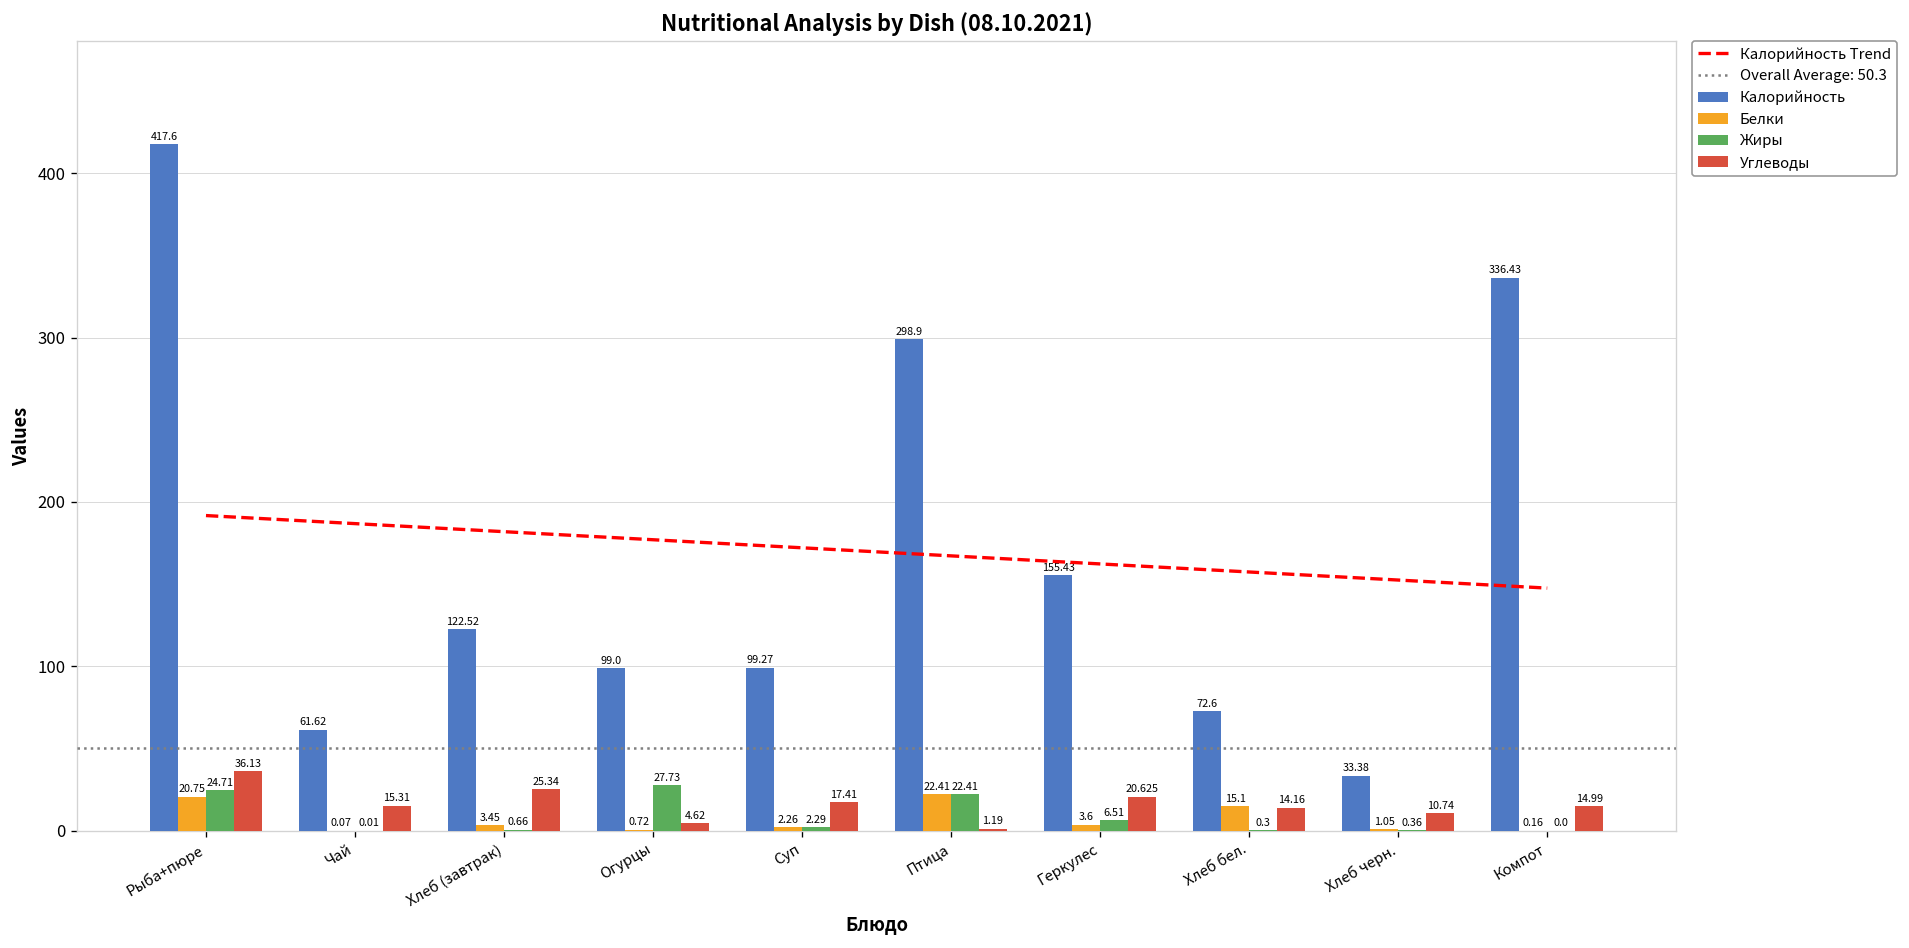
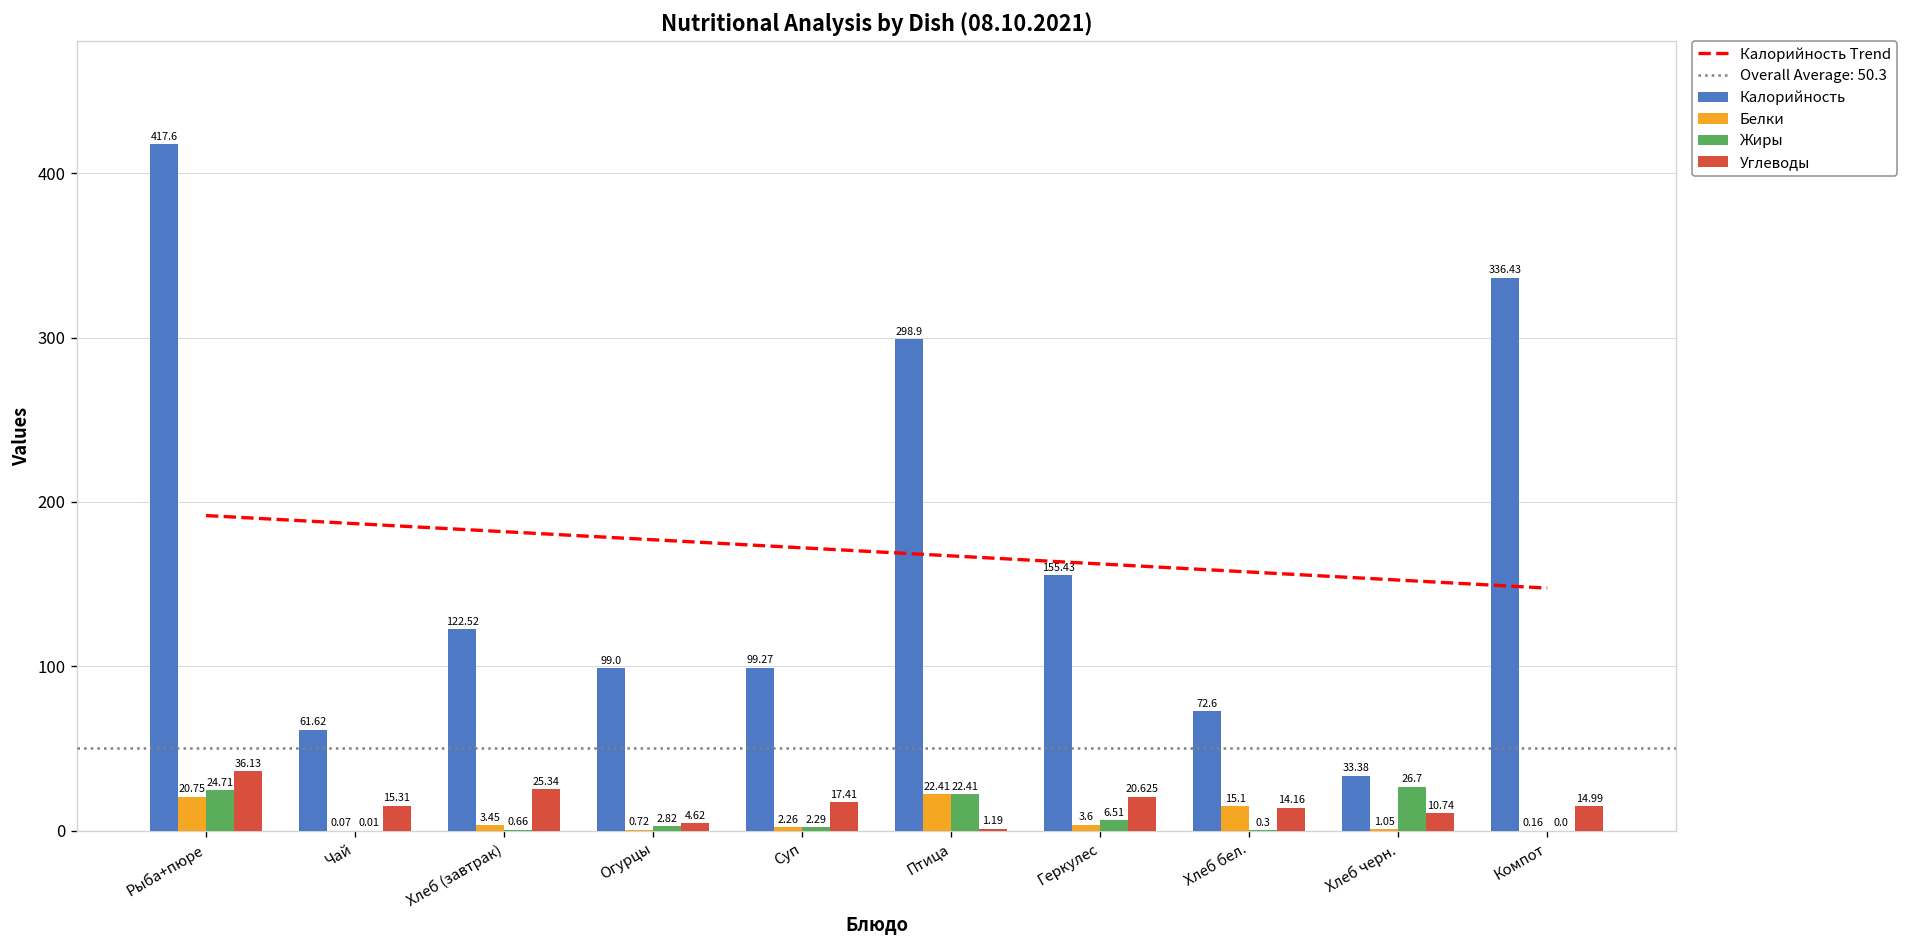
Жиры, Огурцы: 27.73 -> 2.82
Жиры, Хлеб черн.: 0.36 -> 26.7
